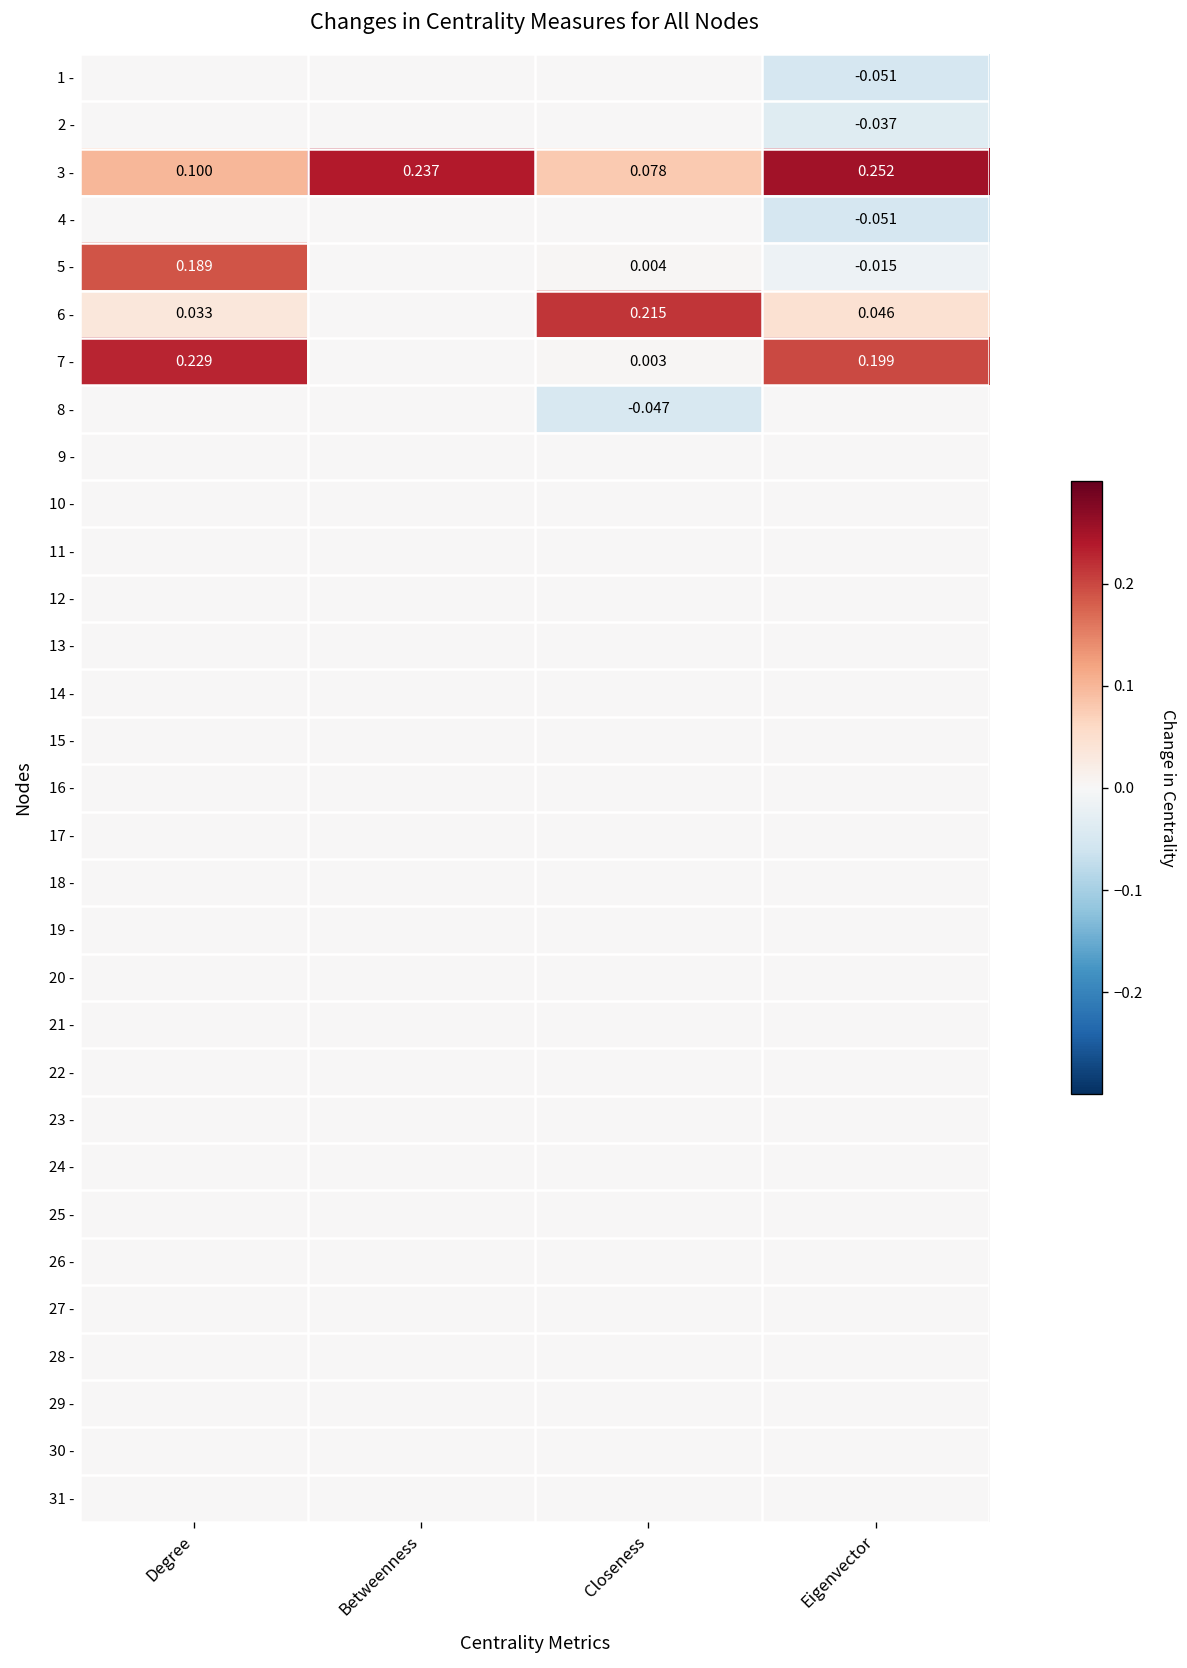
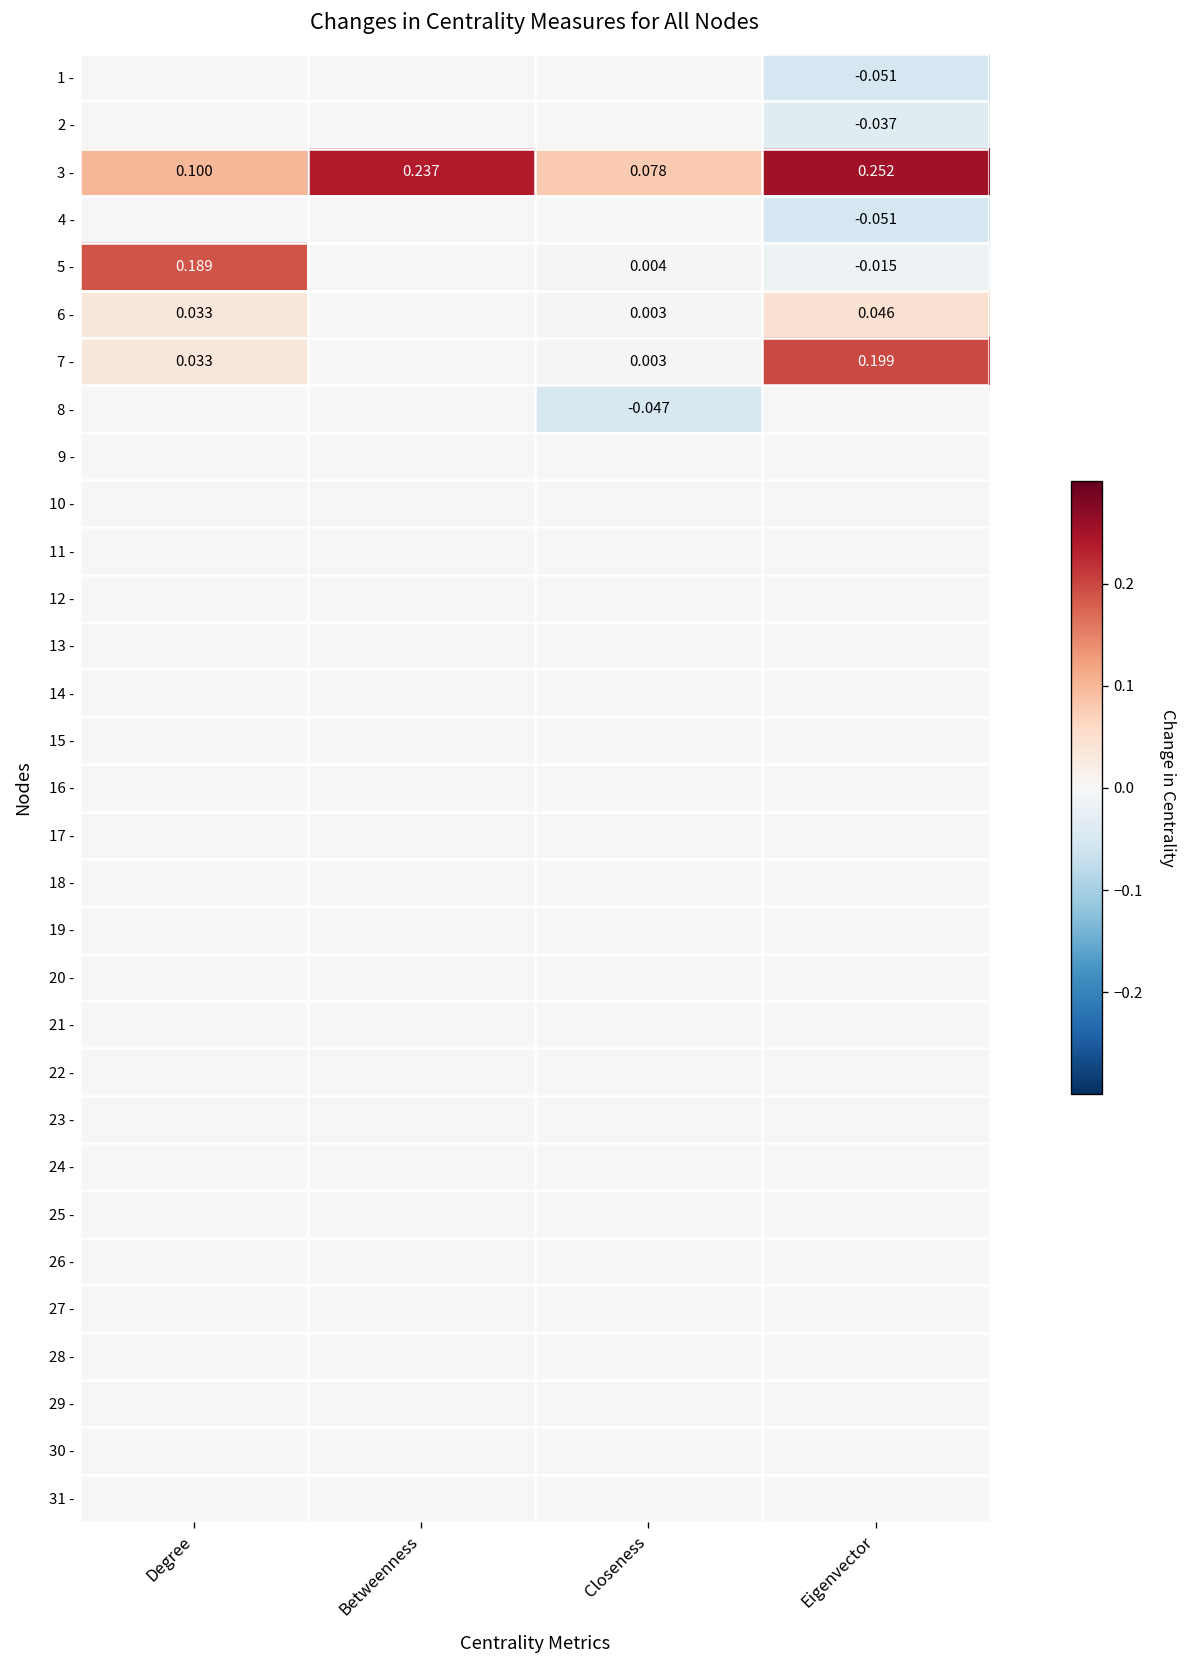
6 -, Closeness: 0.215 -> 0.003
7 -, Degree: 0.229 -> 0.033
